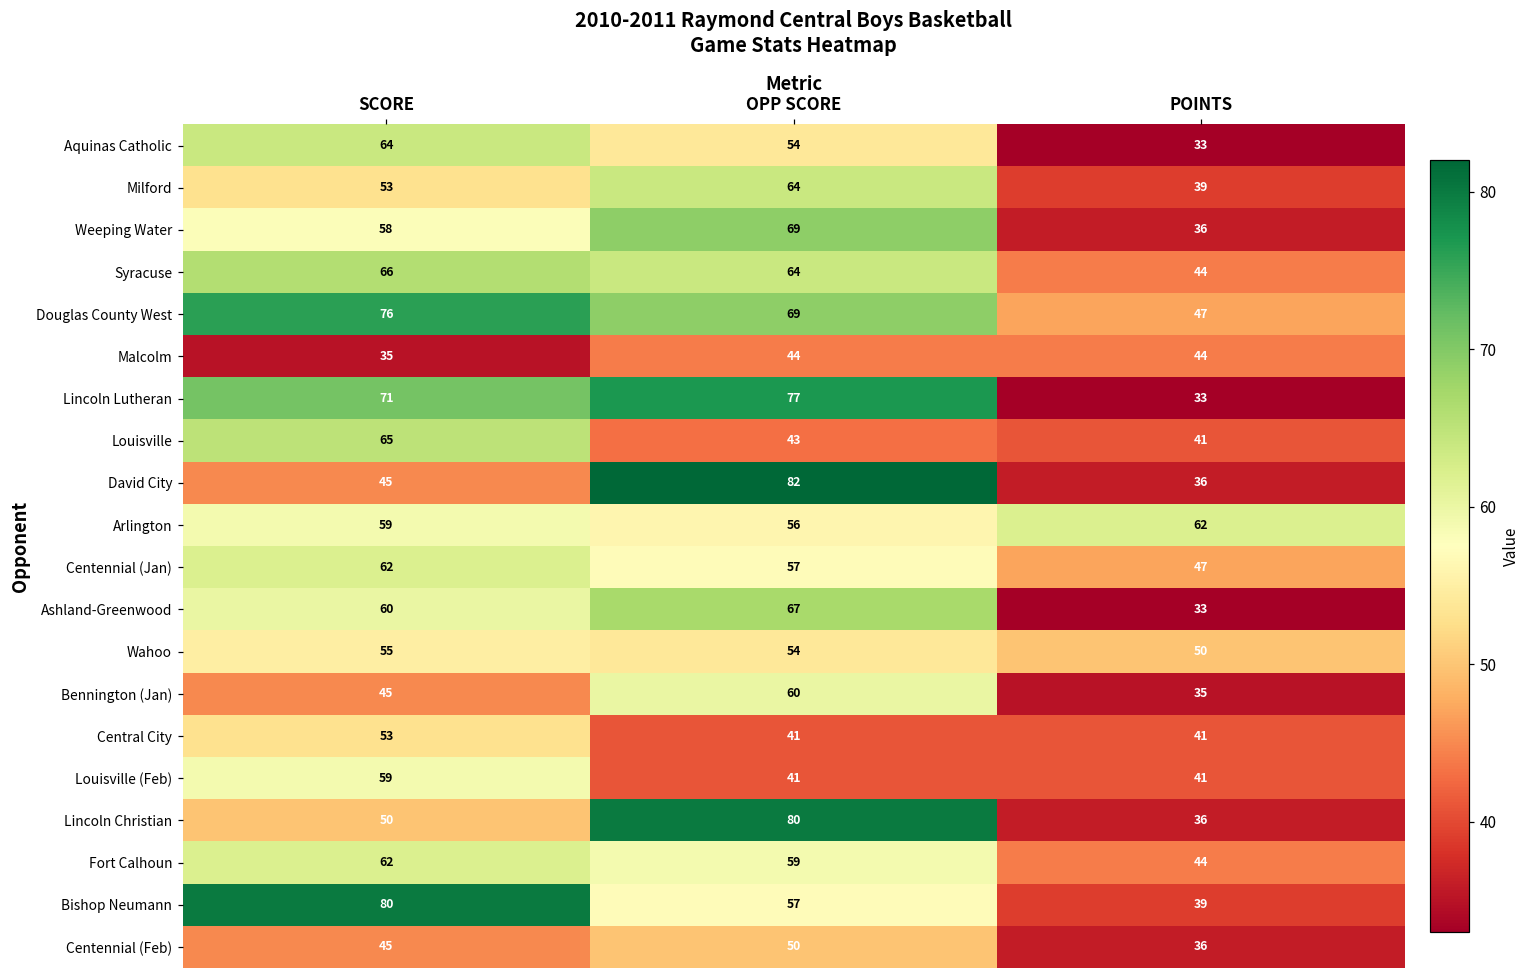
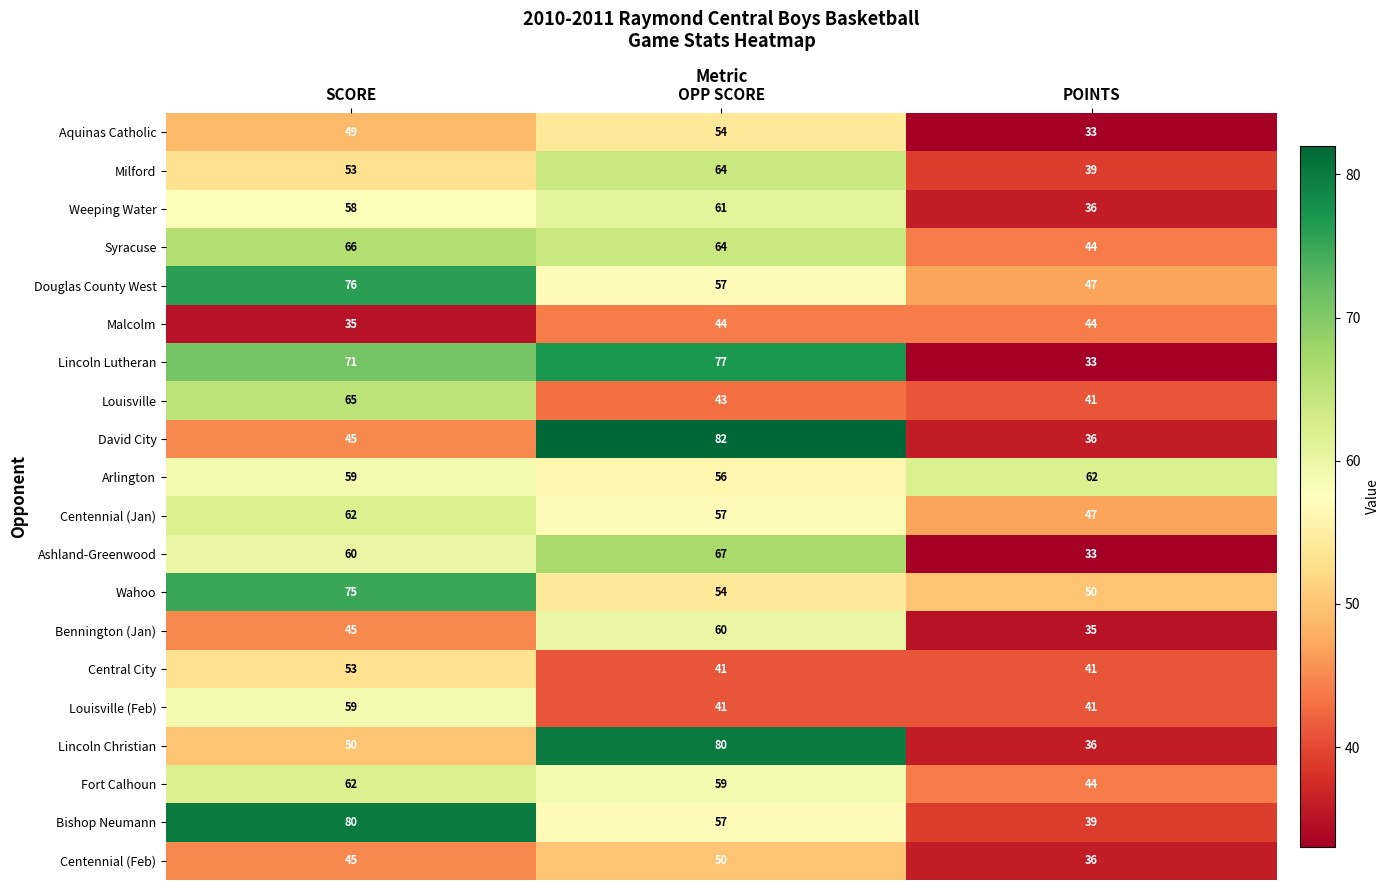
Aquinas Catholic, SCORE: 64 -> 49
Weeping Water, OPP SCORE: 69 -> 61
Douglas County West, OPP SCORE: 69 -> 57
Wahoo, SCORE: 55 -> 75
